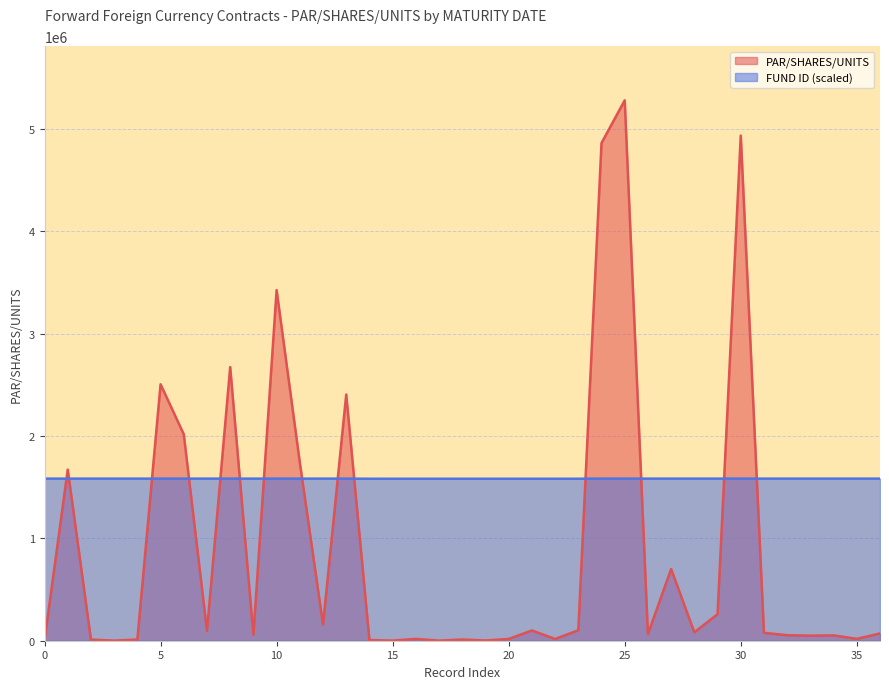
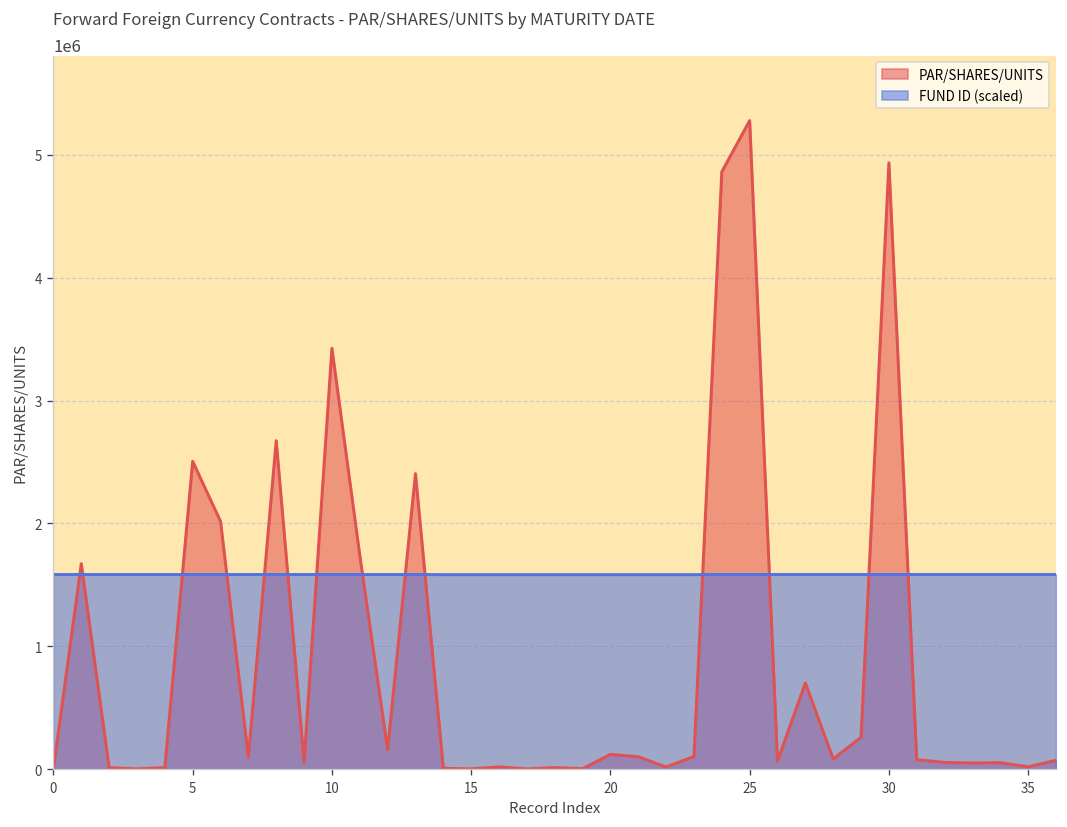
PAR/SHARES/UNITS, 20: 20000 -> 120000
